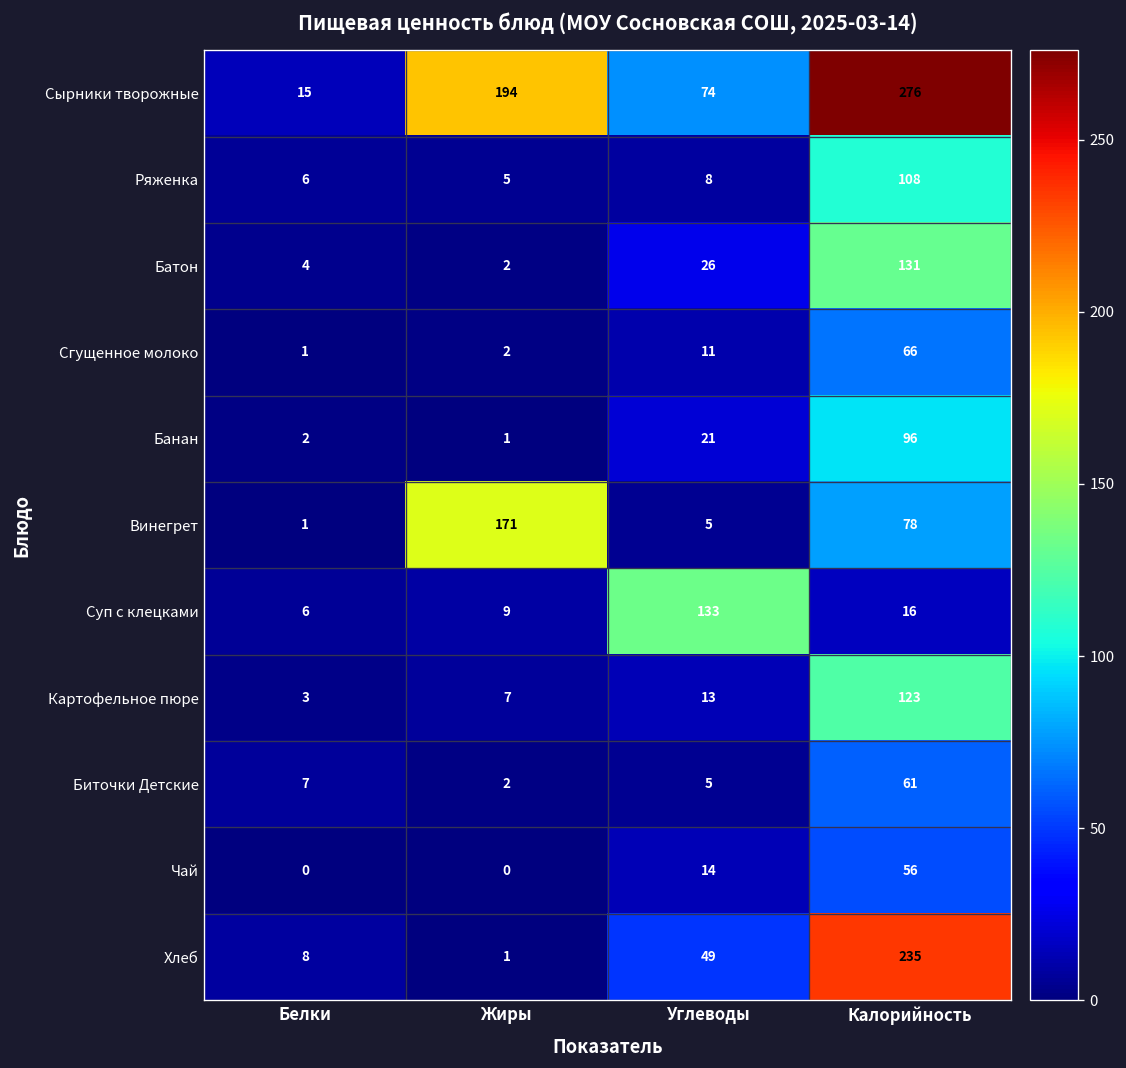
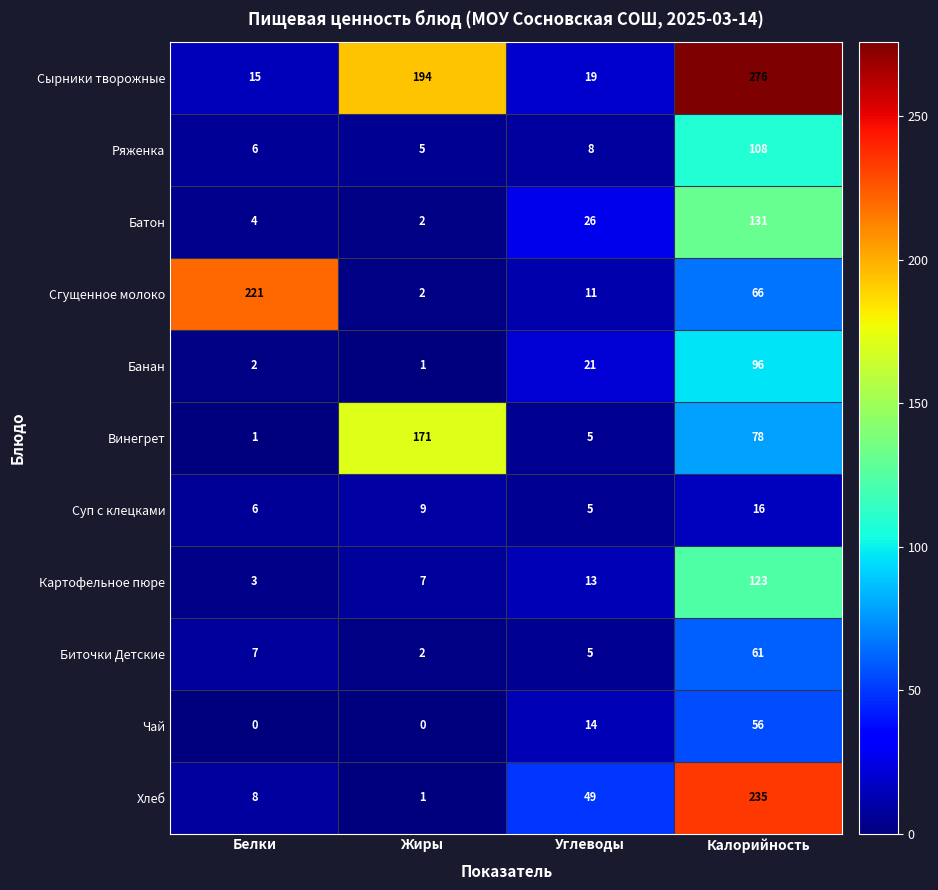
Сырники творожные, Углеводы: 74 -> 19
Сгущенное молоко, Белки: 1 -> 221
Суп с клецками, Углеводы: 133 -> 5
